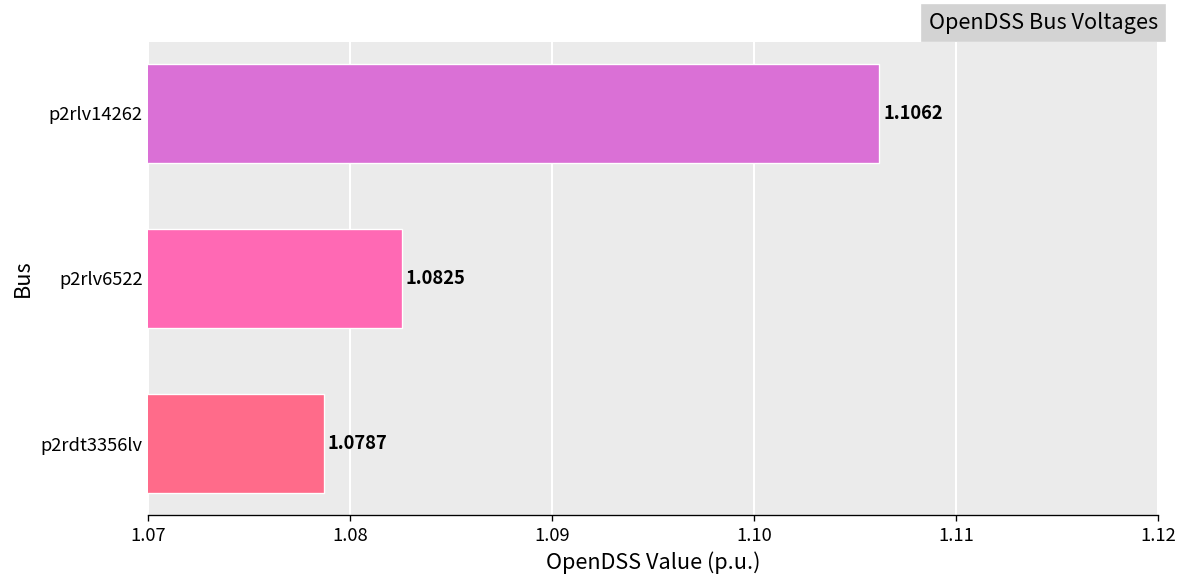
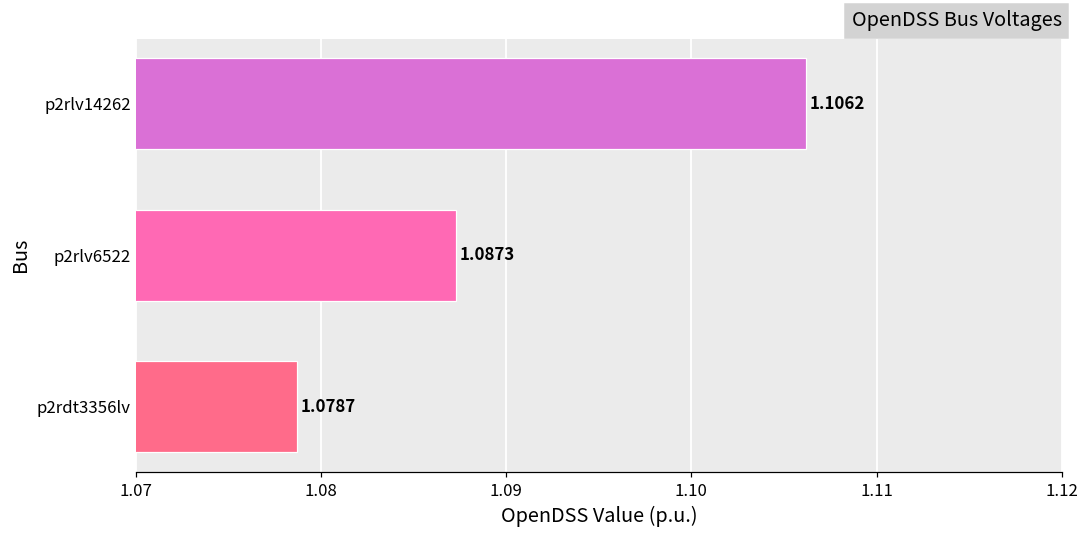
p2rlv6522: 1.0825 -> 1.0873
